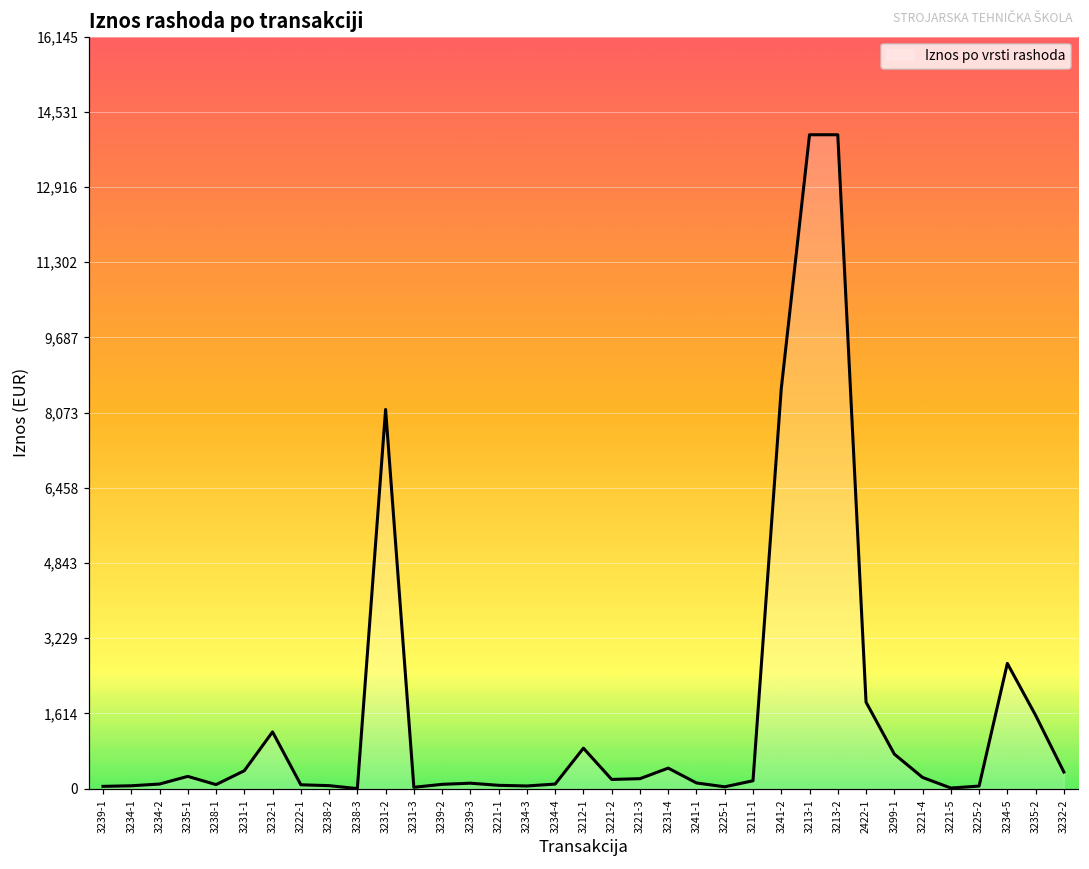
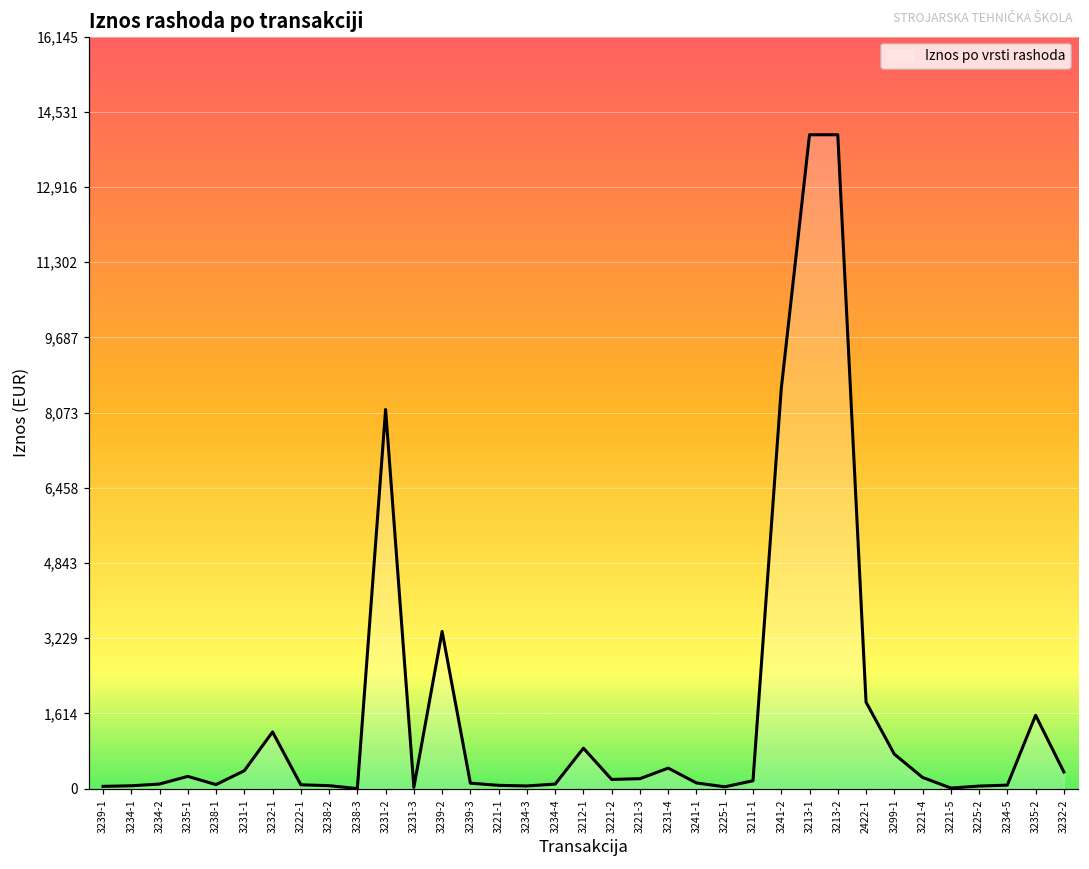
3239-2: 100 -> 3,400
3234-5: 2,700 -> 100
